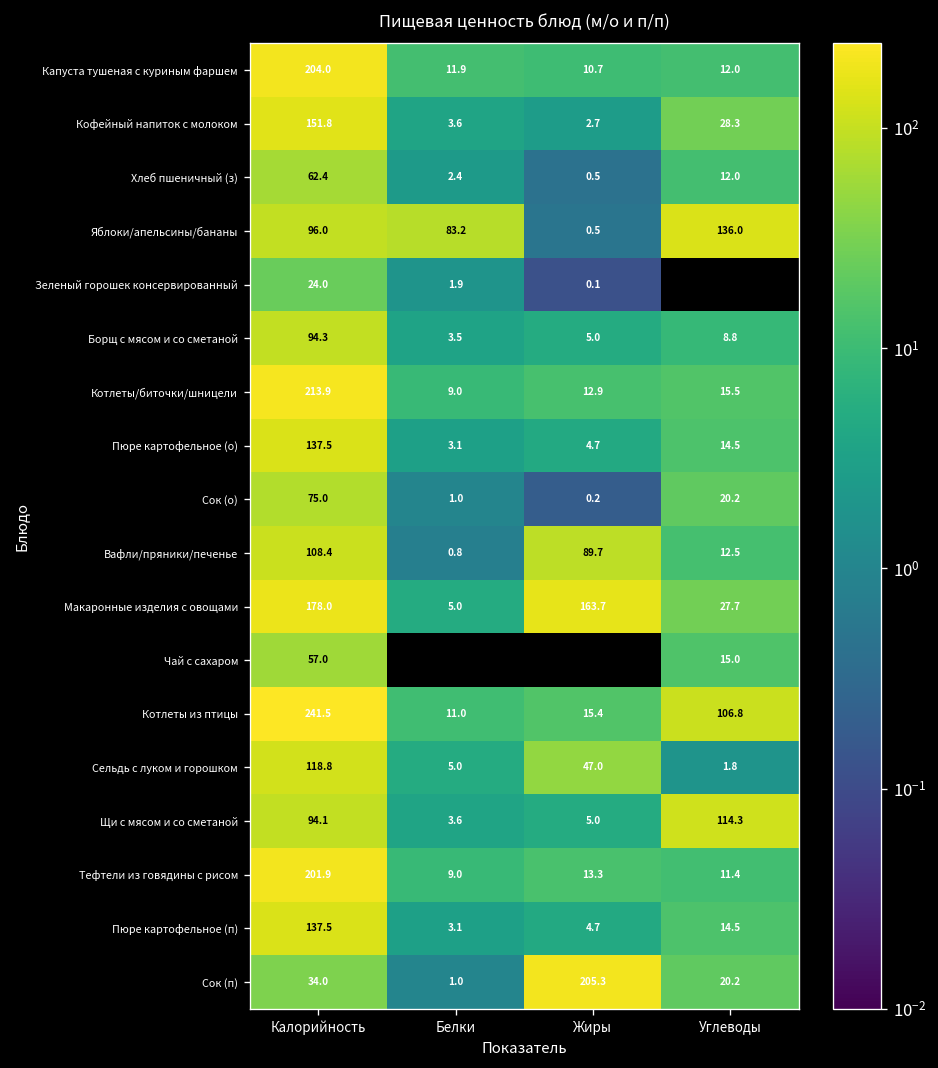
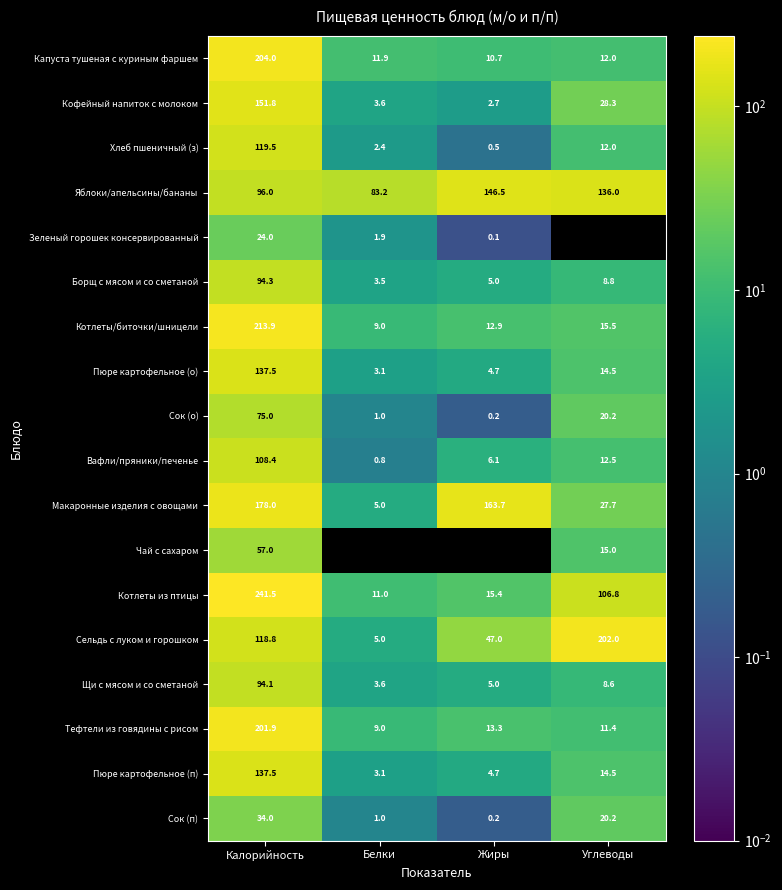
Хлеб пшеничный (з), Калорийность: 62.4 -> 119.5
Яблоки/апельсины/бананы, Жиры: 0.5 -> 146.5
Вафли/пряники/печенье, Жиры: 89.7 -> 6.1
Сельдь с луком и горошком, Углеводы: 1.8 -> 202.0
Щи с мясом и со сметаной, Углеводы: 114.3 -> 8.6
Сок (п), Жиры: 205.3 -> 0.2
